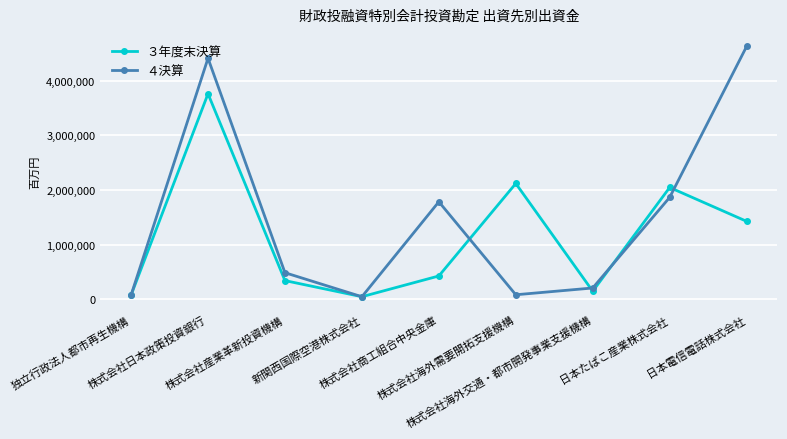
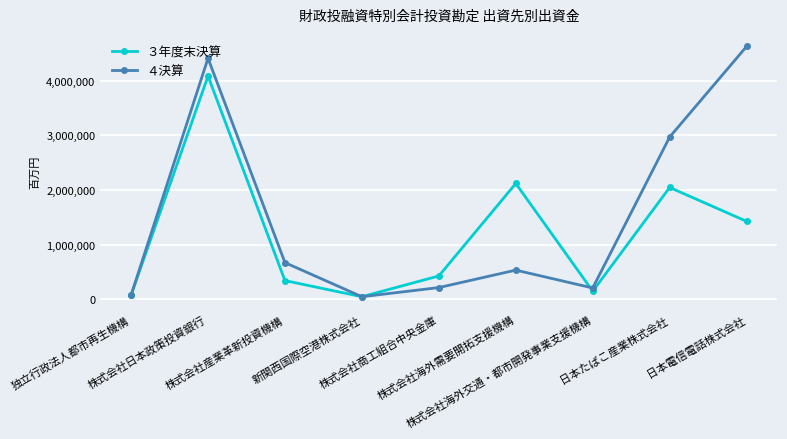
３年度末決算, 株式会社日本政策投資銀行: 3,800,000 -> 4,100,000
４決算, 株式会社産業革新投資機構: 500,000 -> 700,000
４決算, 株式会社商工組合中央金庫: 1,800,000 -> 200,000
４決算, 株式会社海外需要開拓支援機構: 100,000 -> 500,000
４決算, 日本たばこ産業株式会社: 1,900,000 -> 3,000,000
